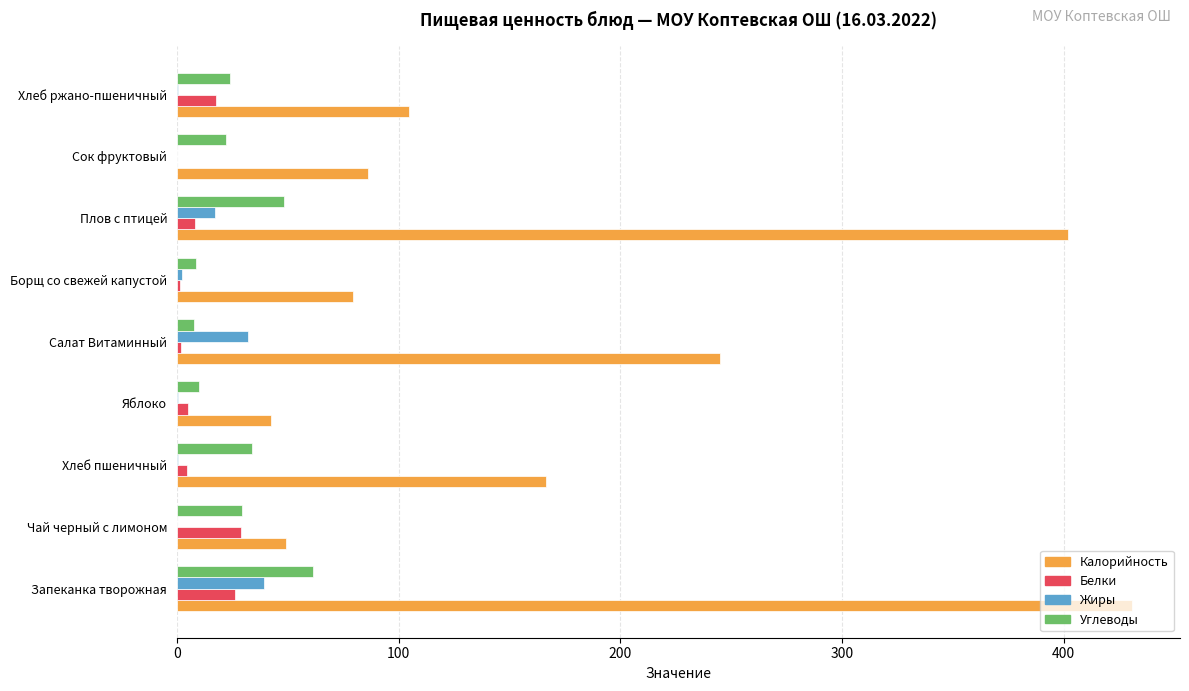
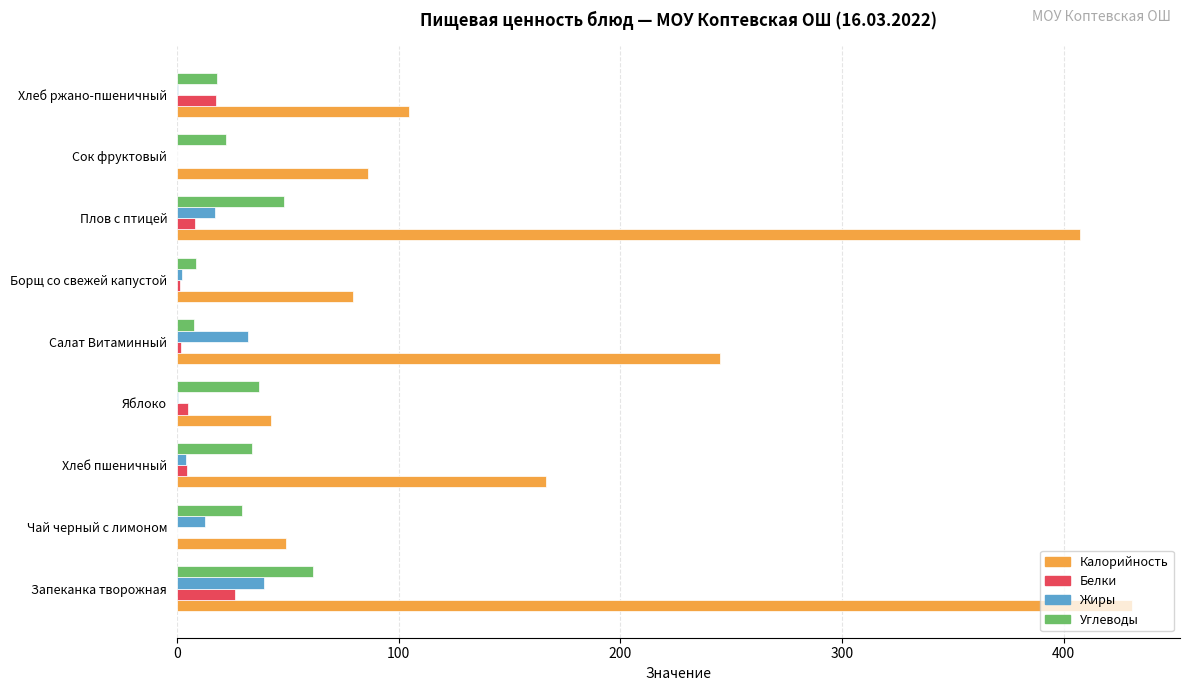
Углеводы, Хлеб ржано-пшеничный: 24 -> 18
Калорийность, Плов с птицей: 402 -> 408
Углеводы, Яблоко: 10 -> 37
Жиры, Хлеб пшеничный: 0 -> 4
Жиры, Чай черный с лимоном: 0 -> 13
Белки, Чай черный с лимоном: 29 -> 0
